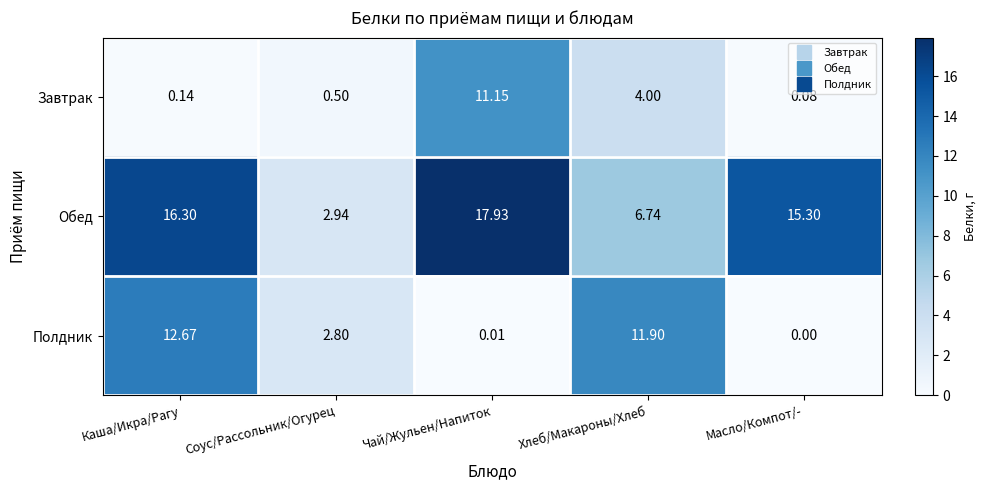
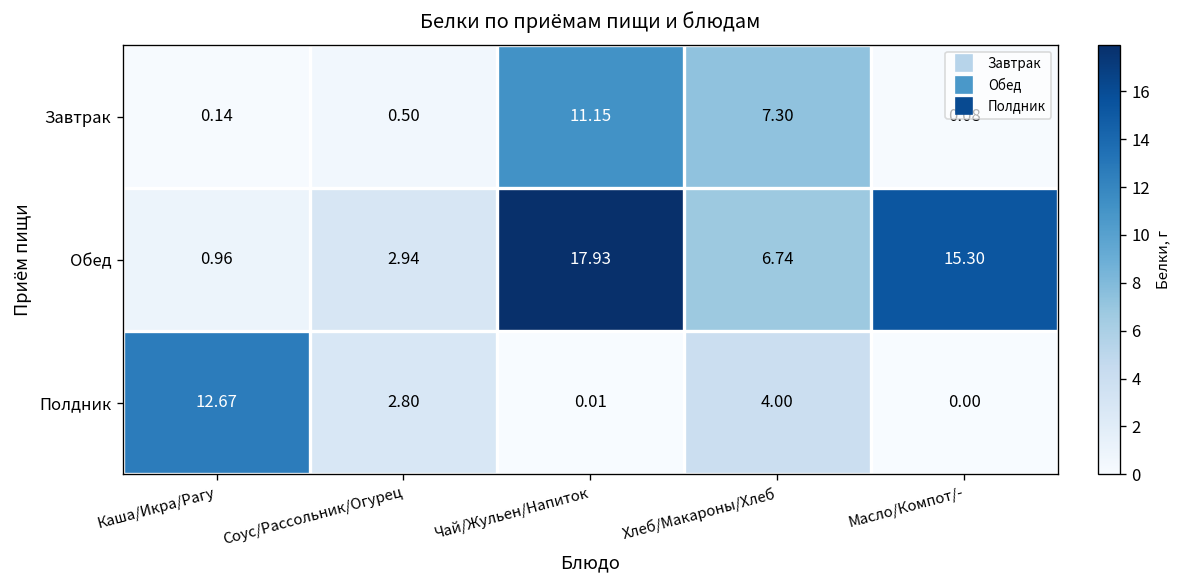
Завтрак, Хлеб/Макароны/Хлеб: 4.00 -> 7.30
Обед, Каша/Икра/Рагу: 16.30 -> 0.96
Полдник, Хлеб/Макароны/Хлеб: 11.90 -> 4.00
